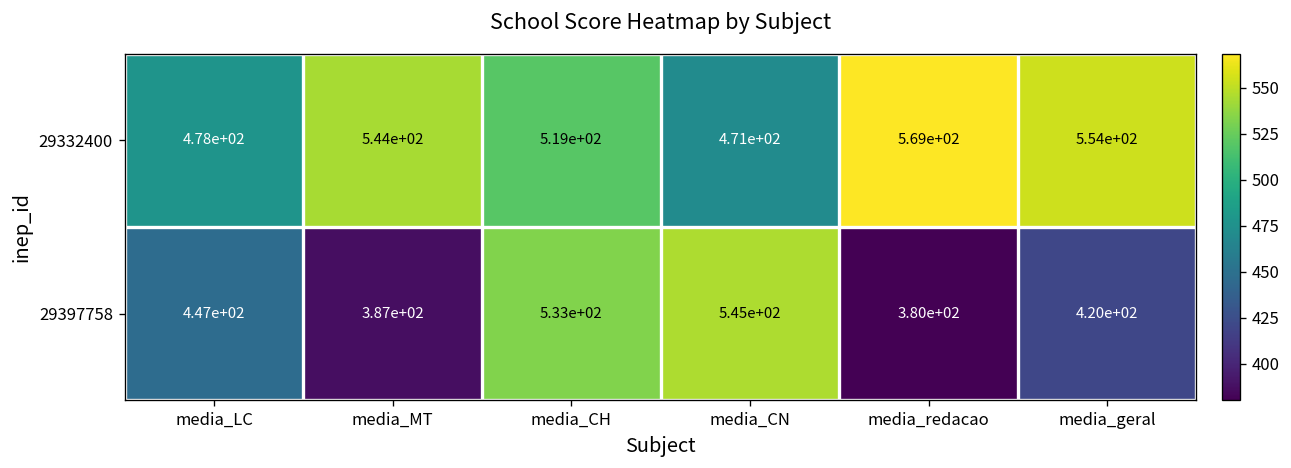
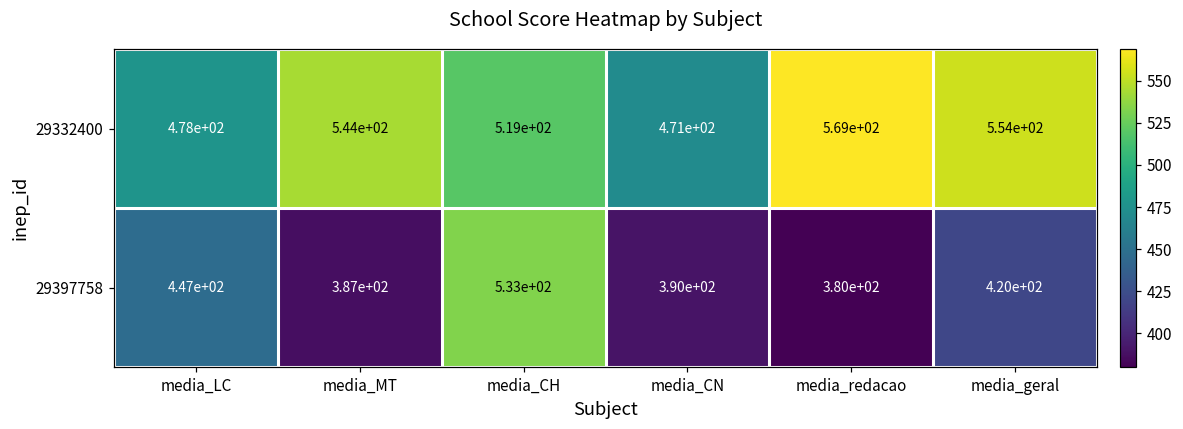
29397758, media_CN: 5.45e+02 -> 3.90e+02
